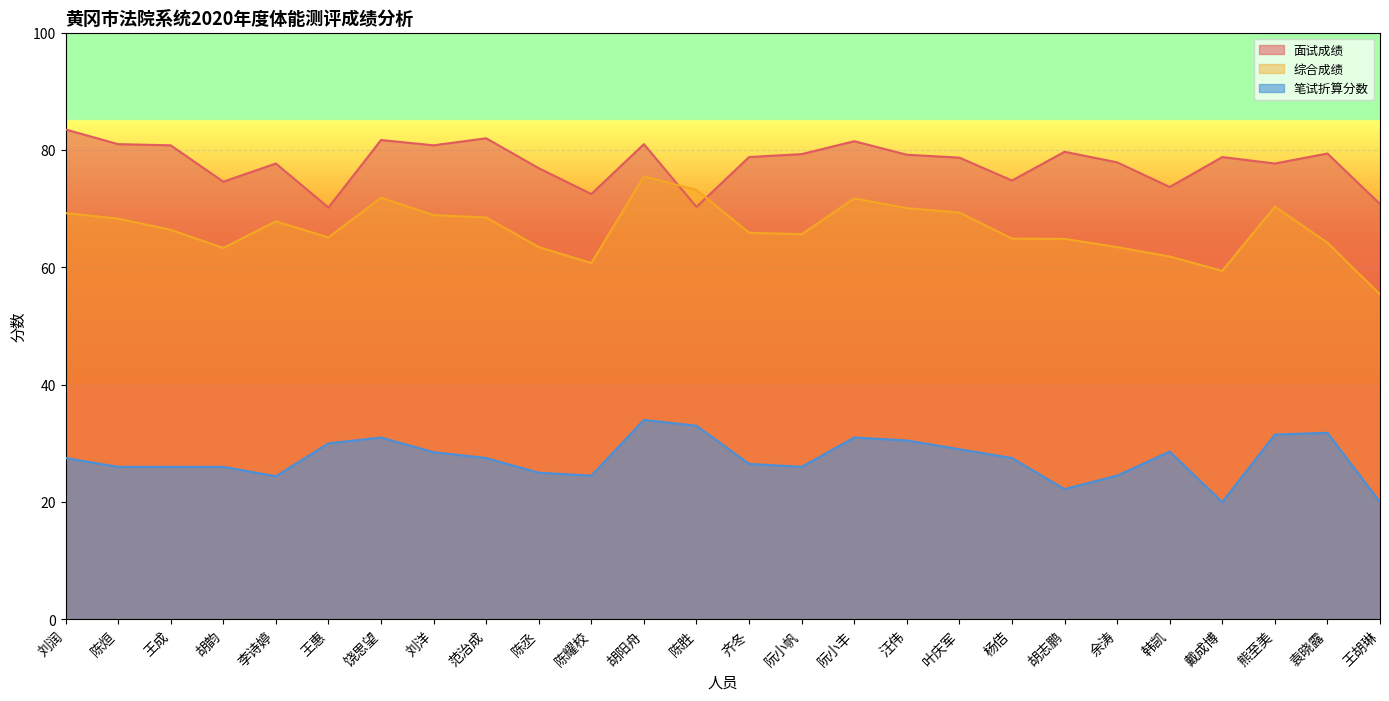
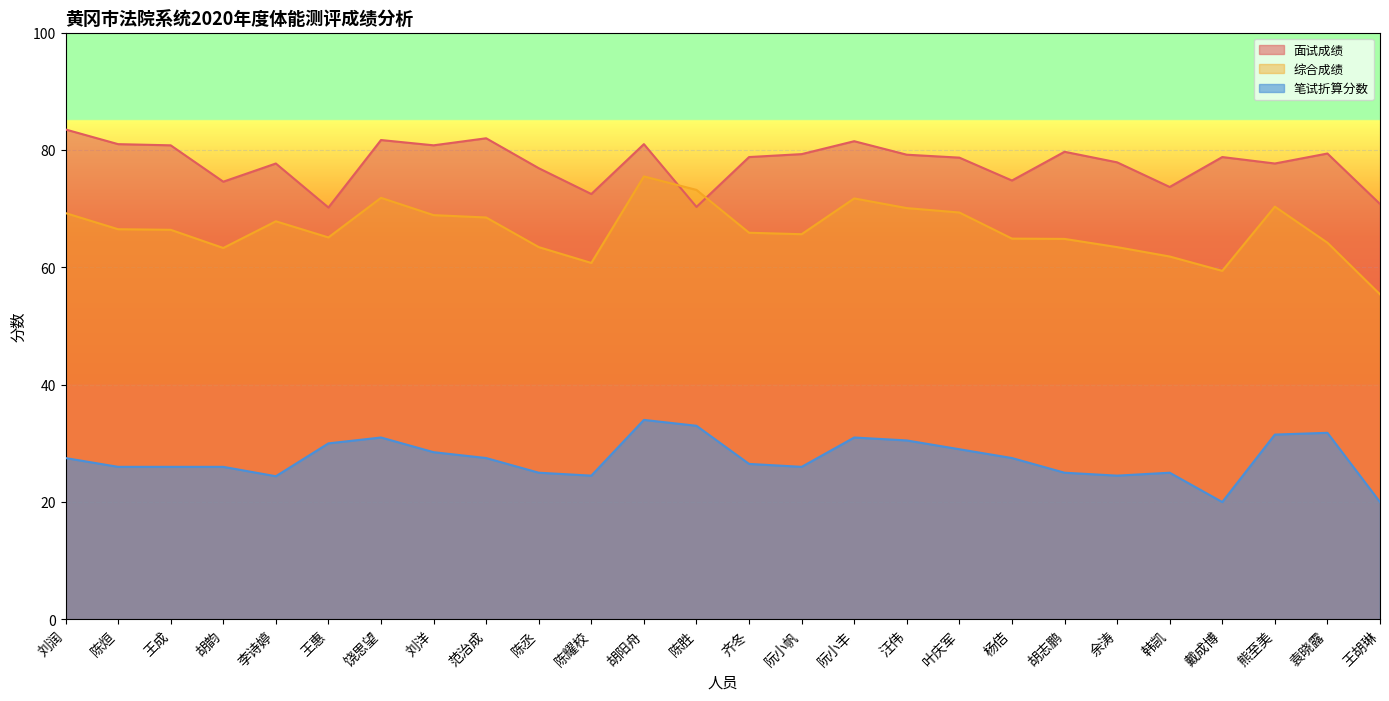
综合成绩, 陈烜: 68 -> 67
笔试折算分数, 胡志鹏: 22 -> 25
笔试折算分数, 韩凯: 29 -> 25
